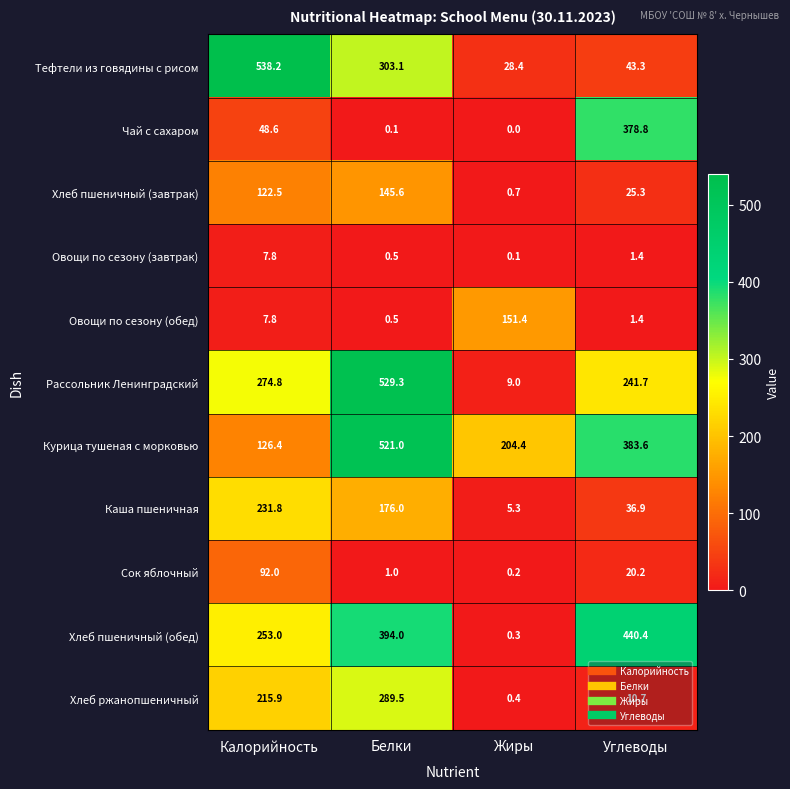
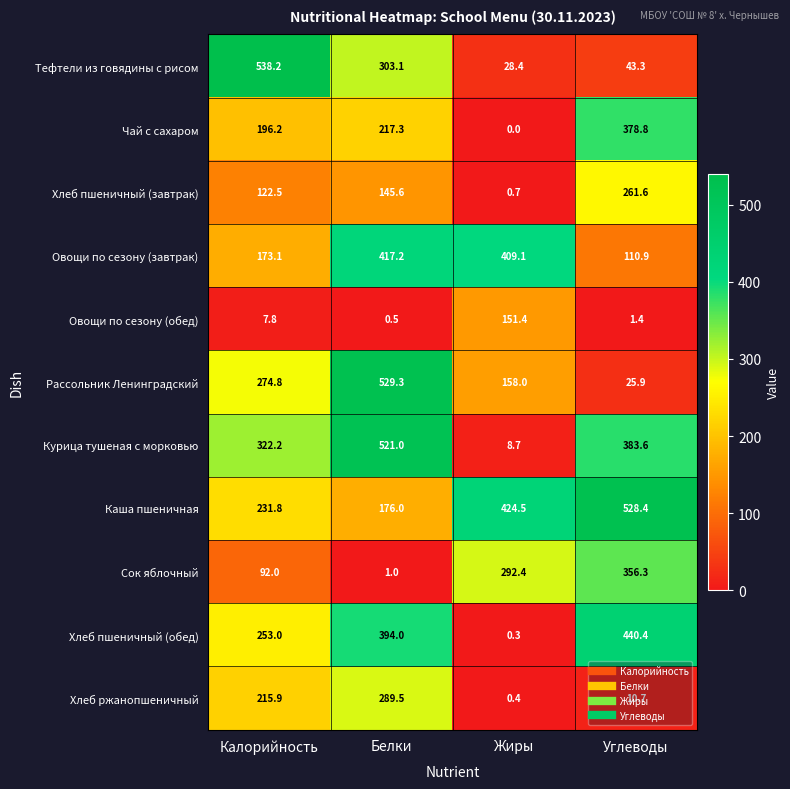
Чай с сахаром, Калорийность: 48.6 -> 196.2
Чай с сахаром, Белки: 0.1 -> 217.3
Хлеб пшеничный (завтрак), Углеводы: 25.3 -> 261.6
Овощи по сезону (завтрак), Калорийность: 7.8 -> 173.1
Овощи по сезону (завтрак), Белки: 0.5 -> 417.2
Овощи по сезону (завтрак), Жиры: 0.1 -> 409.1
Овощи по сезону (завтрак), Углеводы: 1.4 -> 110.9
Рассольник Ленинградский, Жиры: 9.0 -> 158.0
Рассольник Ленинградский, Углеводы: 241.7 -> 25.9
Курица тушеная с морковью, Калорийность: 126.4 -> 322.2
Курица тушеная с морковью, Жиры: 204.4 -> 8.7
Каша пшеничная, Жиры: 5.3 -> 424.5
Каша пшеничная, Углеводы: 36.9 -> 528.4
Сок яблочный, Жиры: 0.2 -> 292.4
Сок яблочный, Углеводы: 20.2 -> 356.3
